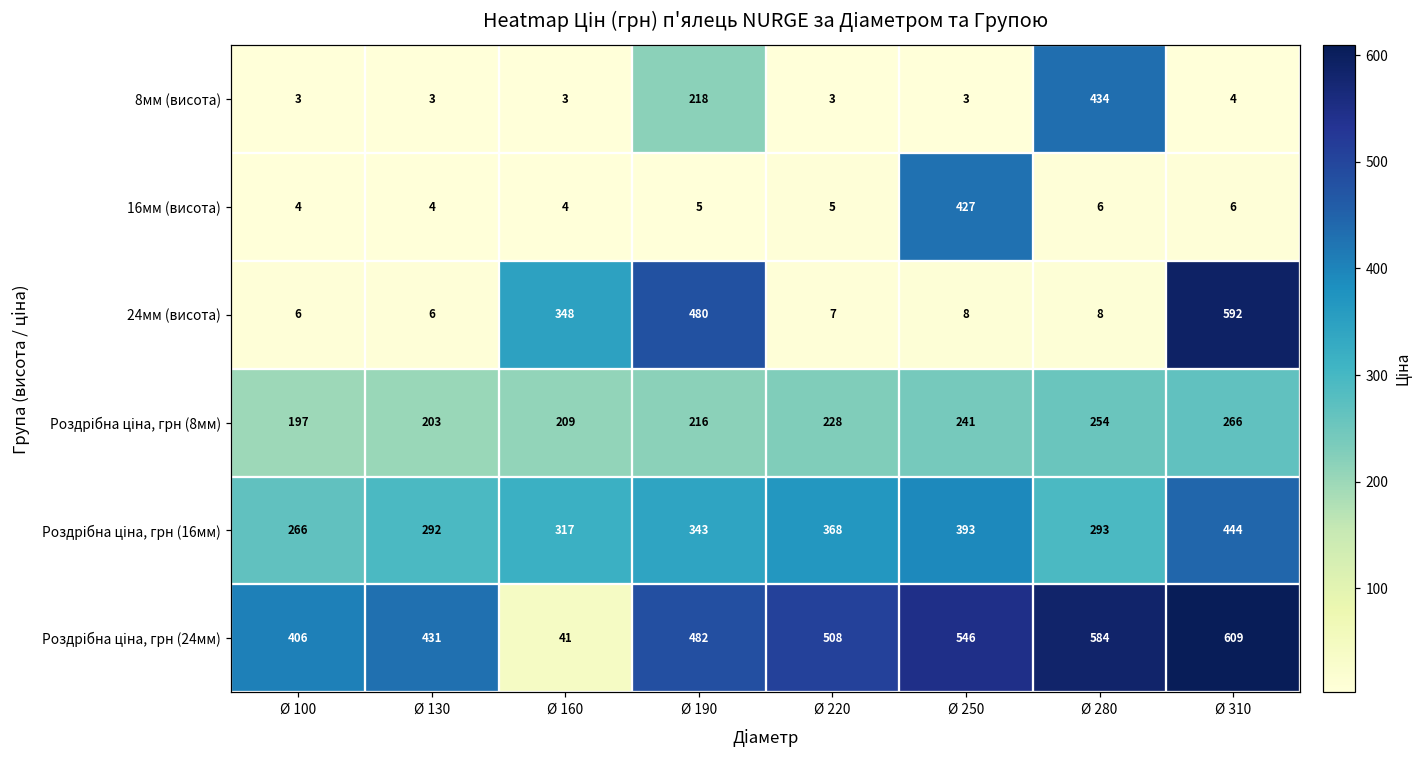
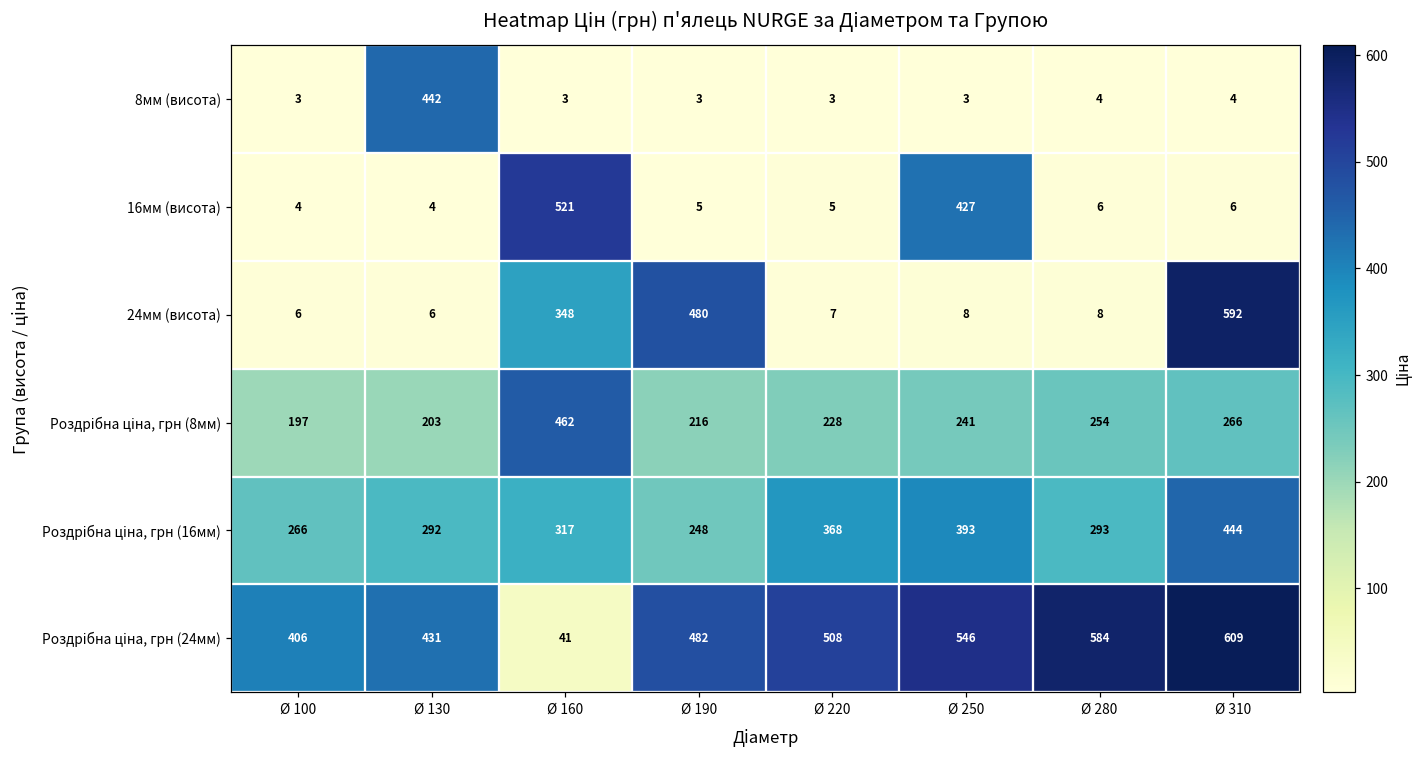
8мм (висота), Ø 130: 3 -> 442
8мм (висота), Ø 190: 218 -> 3
8мм (висота), Ø 280: 434 -> 4
16мм (висота), Ø 160: 4 -> 521
Роздрібна ціна, грн (8мм), Ø 160: 209 -> 462
Роздрібна ціна, грн (16мм), Ø 190: 343 -> 248
